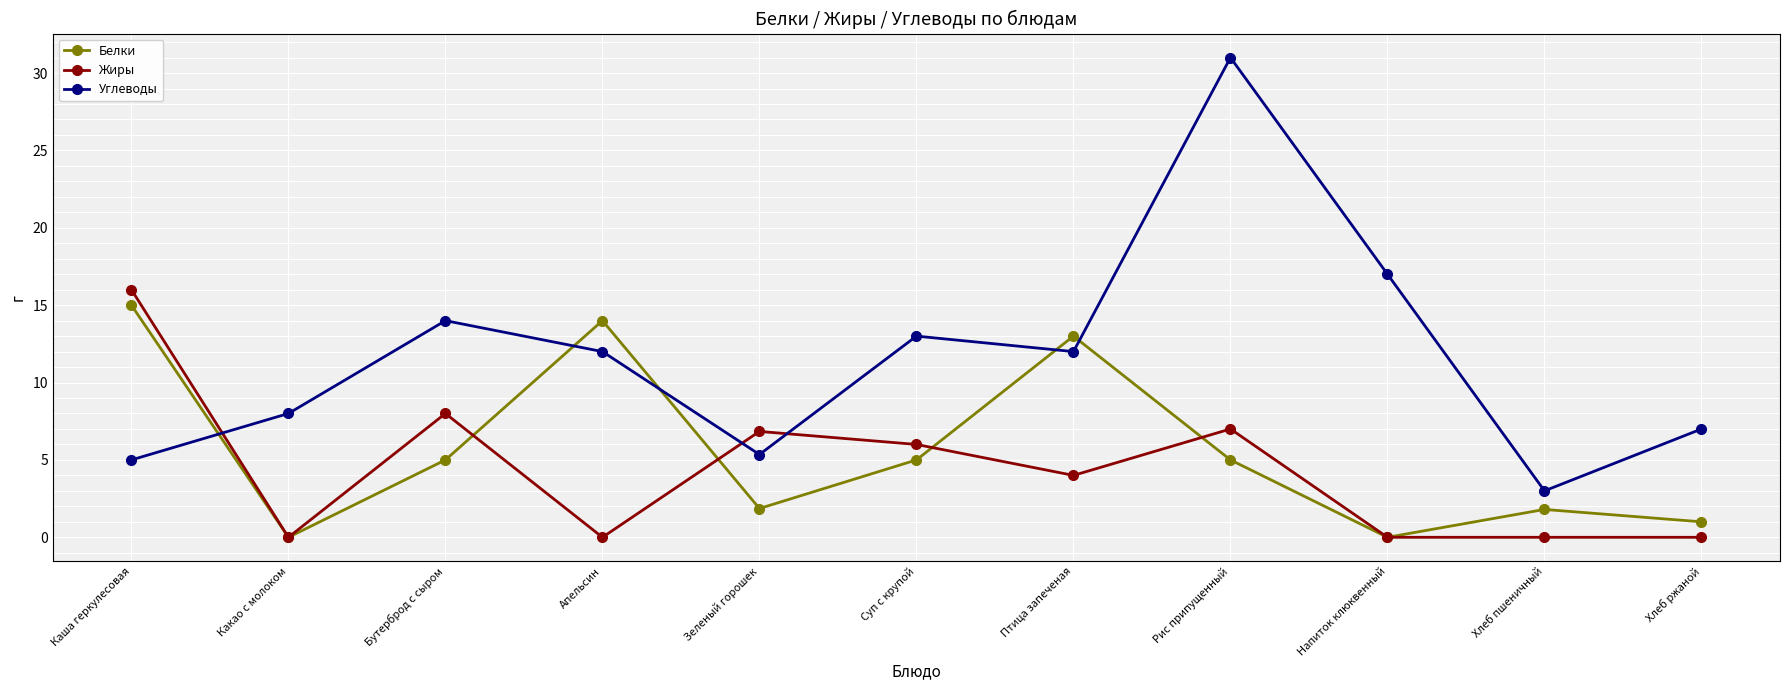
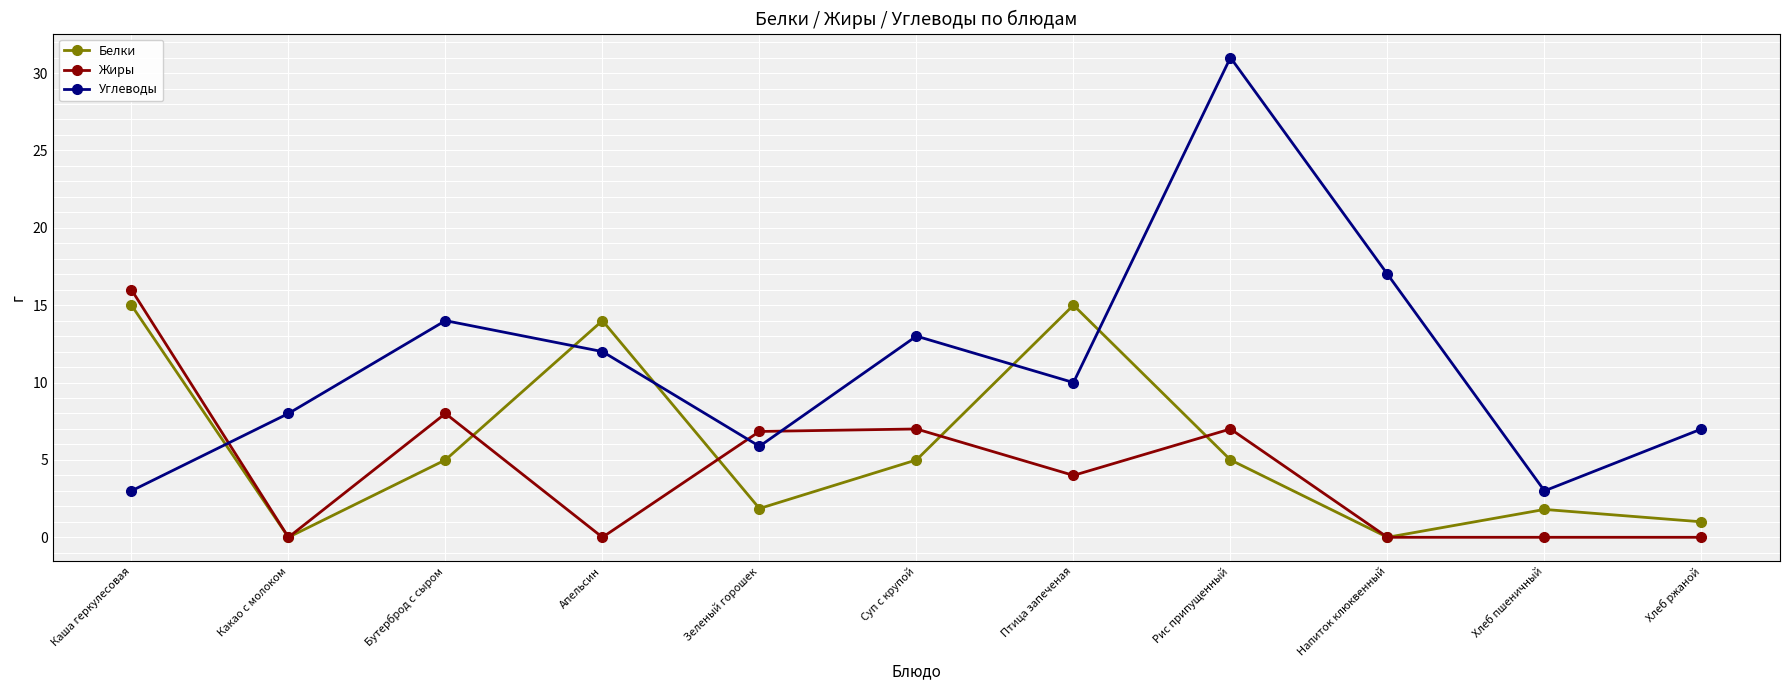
Углеводы, Каша геркулесовая: 5 -> 3
Углеводы, Зеленый горошек: 5.4 -> 5.9
Жиры, Суп с крупой: 6 -> 7
Белки, Птица запеченая: 13 -> 15
Углеводы, Птица запеченая: 12 -> 10
